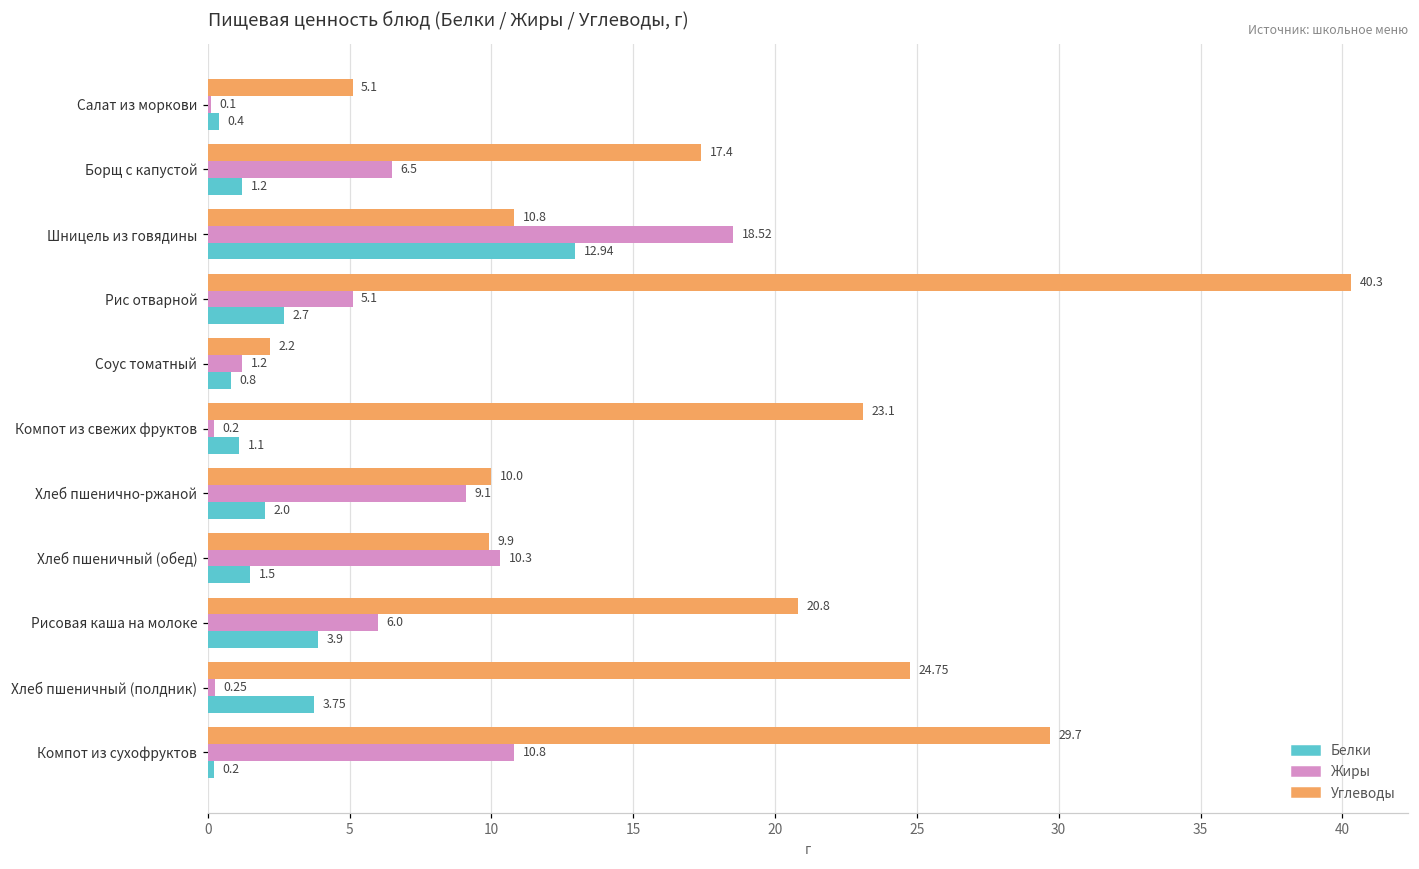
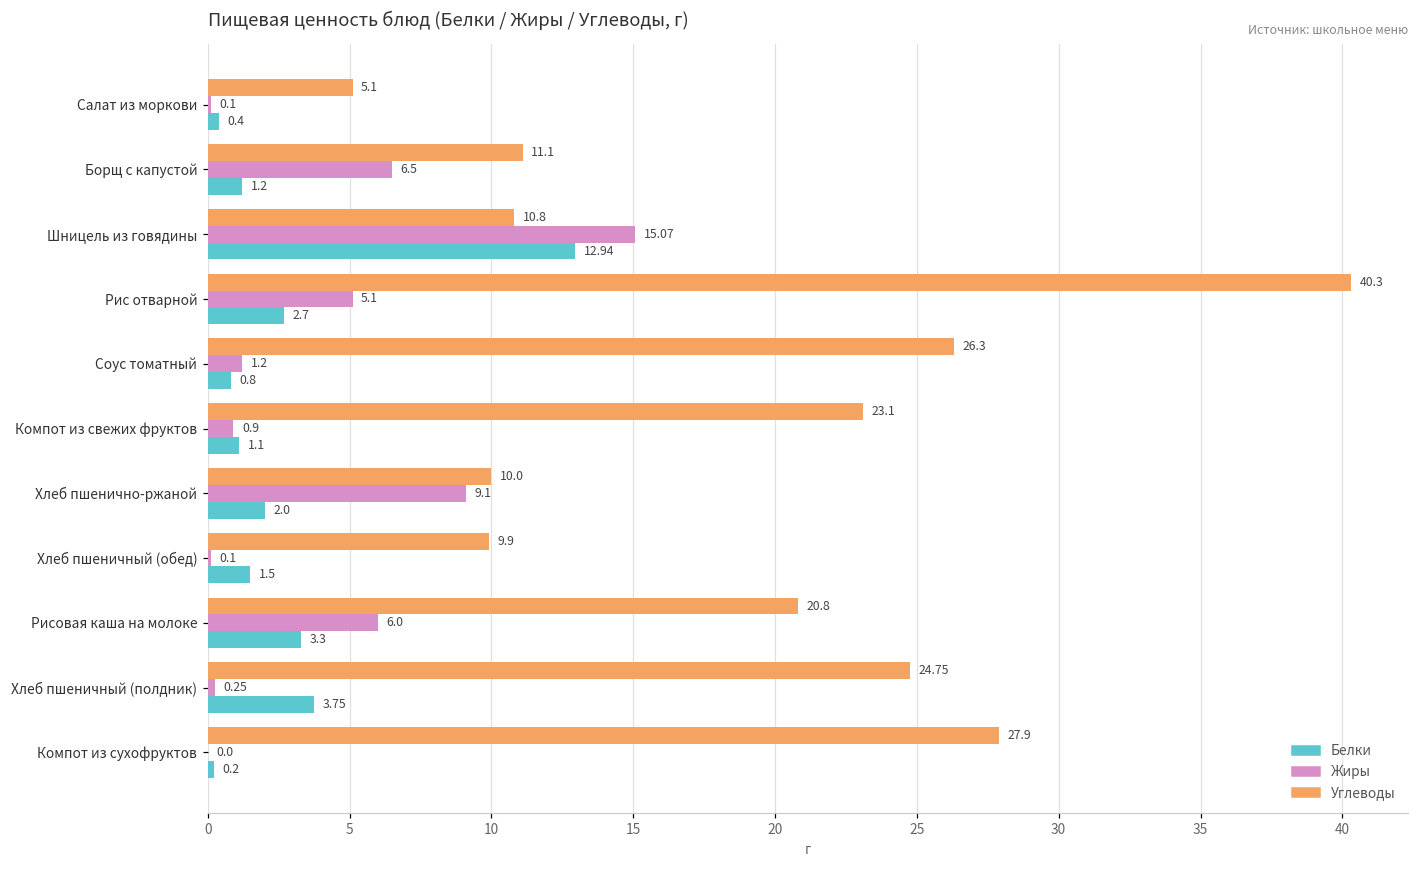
Углеводы, Борщ с капустой: 17.4 -> 11.1
Жиры, Шницель из говядины: 18.52 -> 15.07
Углеводы, Соус томатный: 2.2 -> 26.3
Жиры, Компот из свежих фруктов: 0.2 -> 0.9
Жиры, Хлеб пшеничный (обед): 10.3 -> 0.1
Белки, Рисовая каша на молоке: 3.9 -> 3.3
Углеводы, Компот из сухофруктов: 29.7 -> 27.9
Жиры, Компот из сухофруктов: 10.8 -> 0.0
